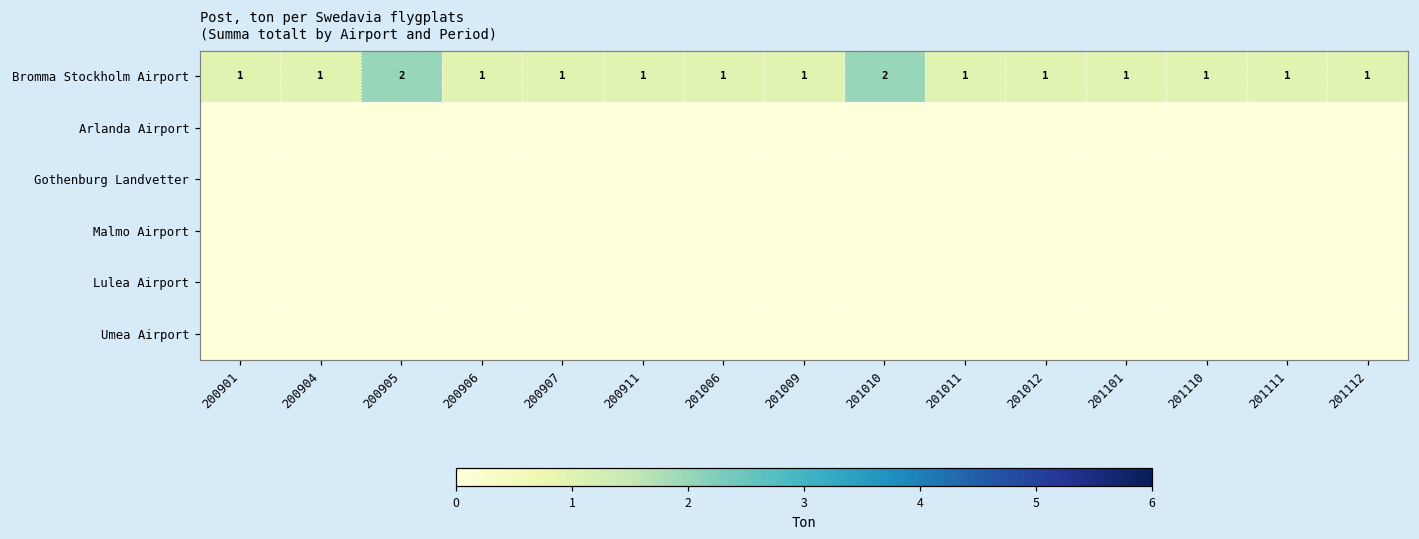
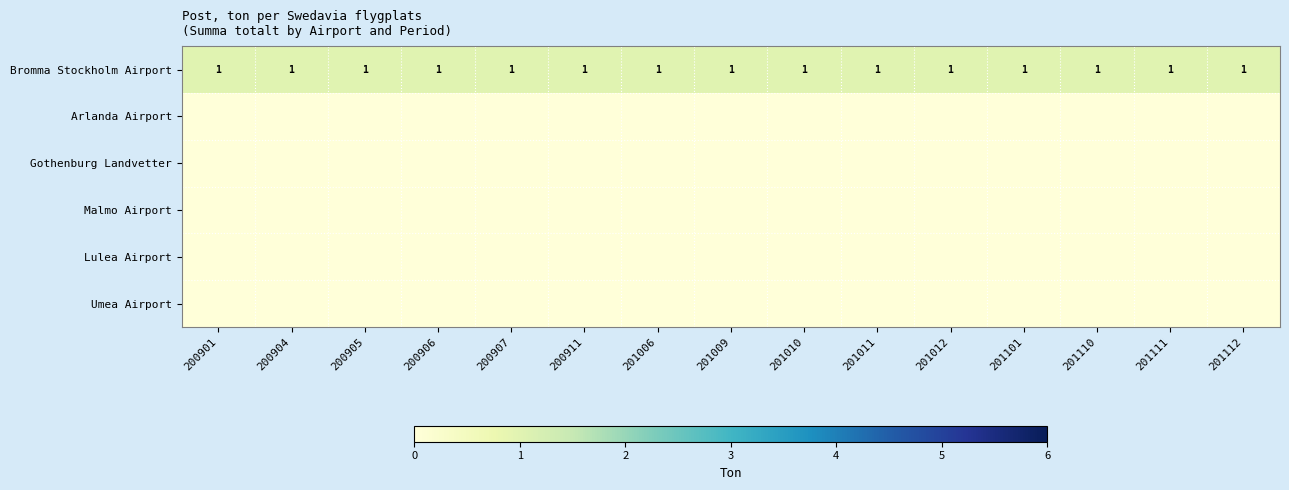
Bromma Stockholm Airport, 200905: 2 -> 1
Bromma Stockholm Airport, 201010: 2 -> 1
